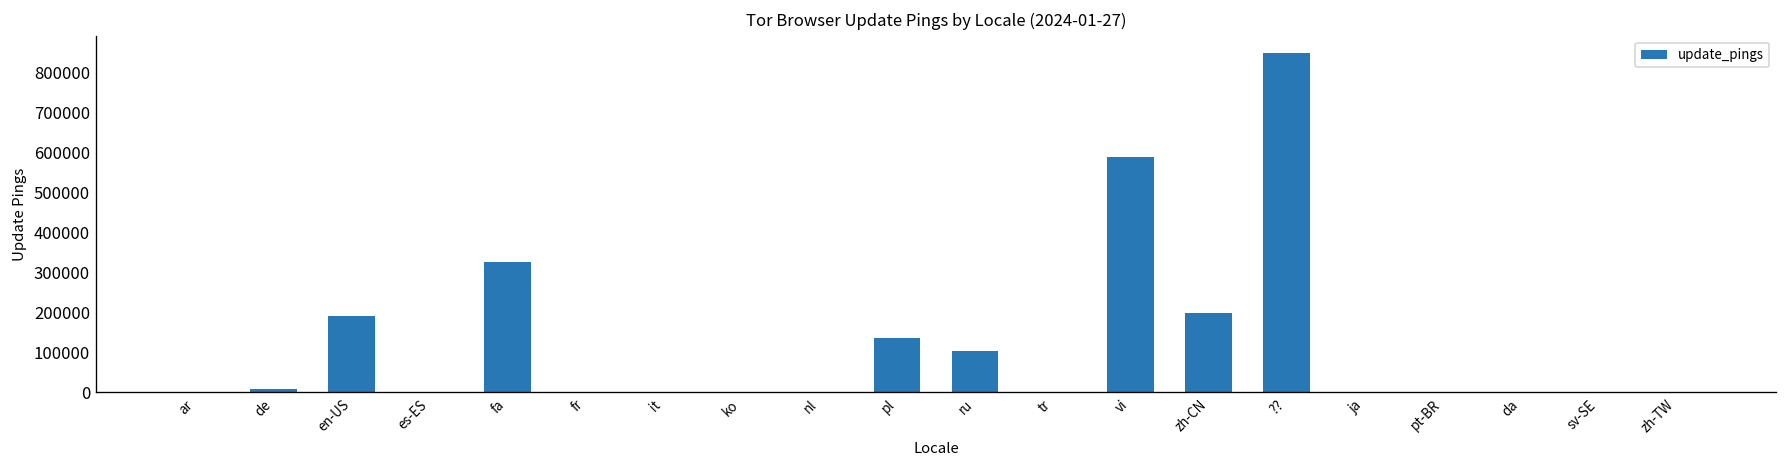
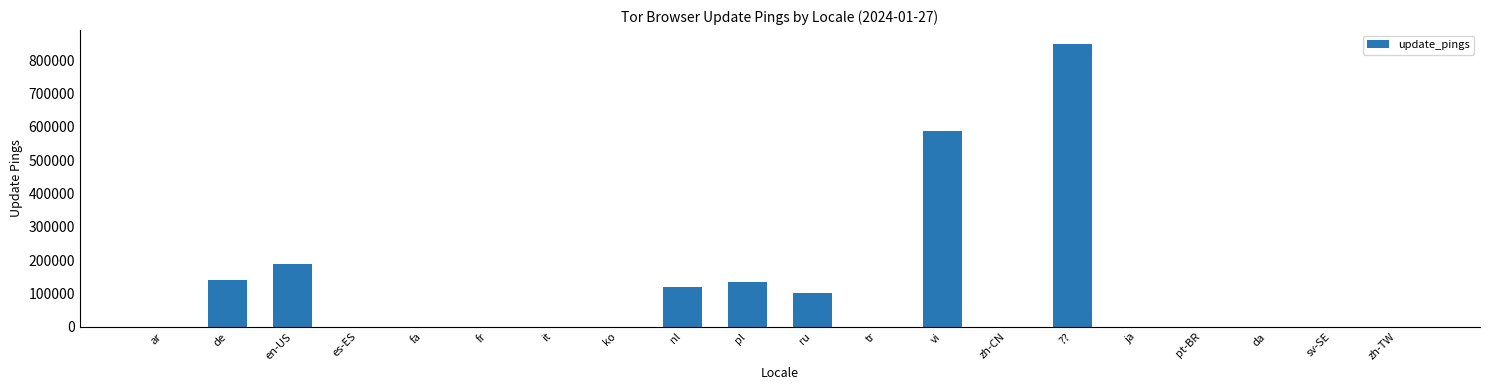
de: 10000 -> 140000
fa: 330000 -> 0
nl: 0 -> 120000
zh-CN: 200000 -> 0
